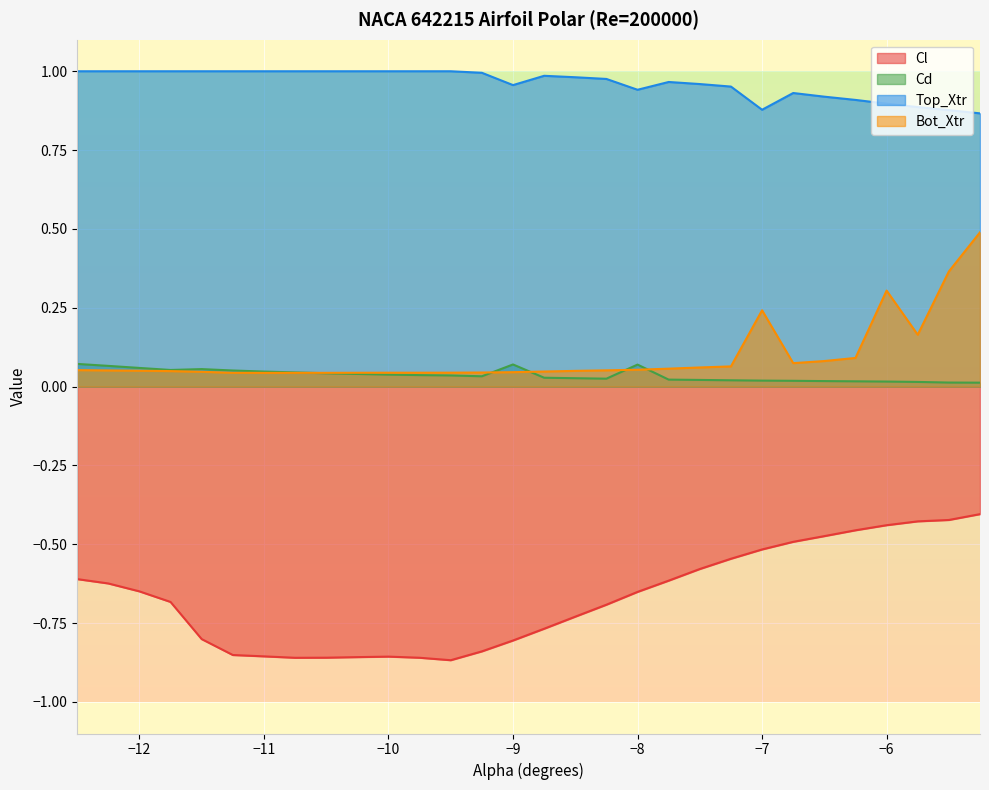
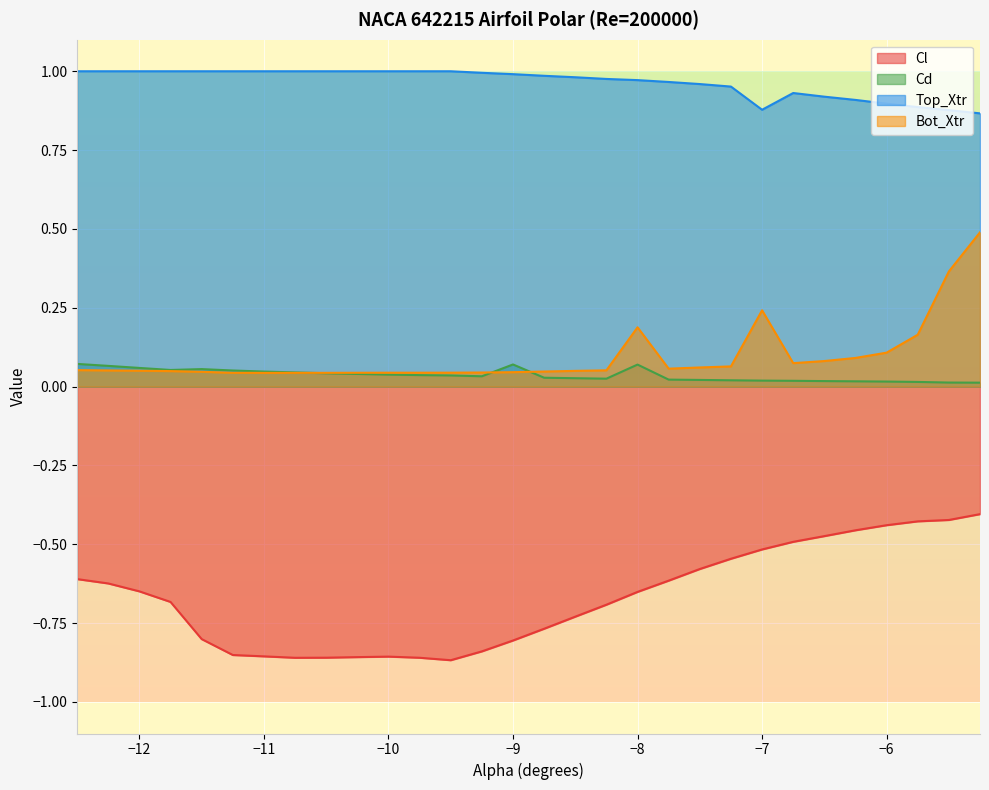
Top_Xtr, −9: 0.96 -> 0.99
Top_Xtr, −8: 0.94 -> 0.97
Bot_Xtr, −8: 0.05 -> 0.19
Bot_Xtr, −6: 0.30 -> 0.11
